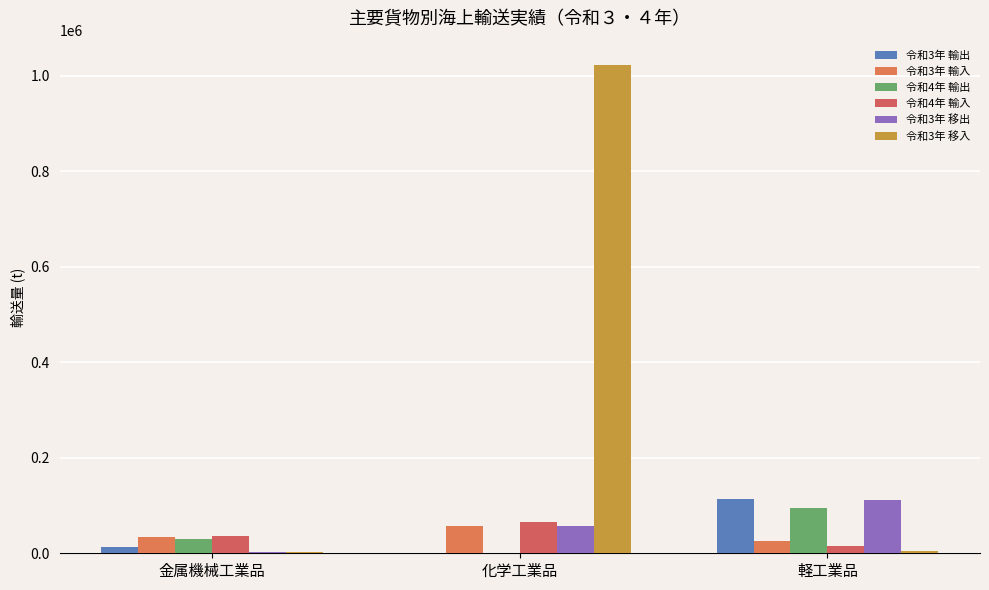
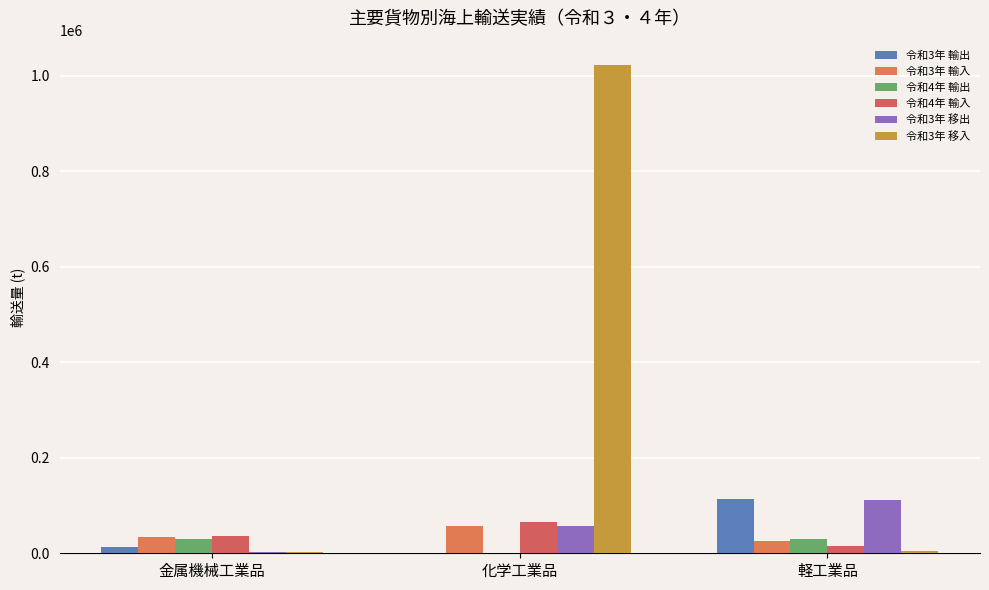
令和4年 輸出, 軽工業品: 100000 -> 30000
